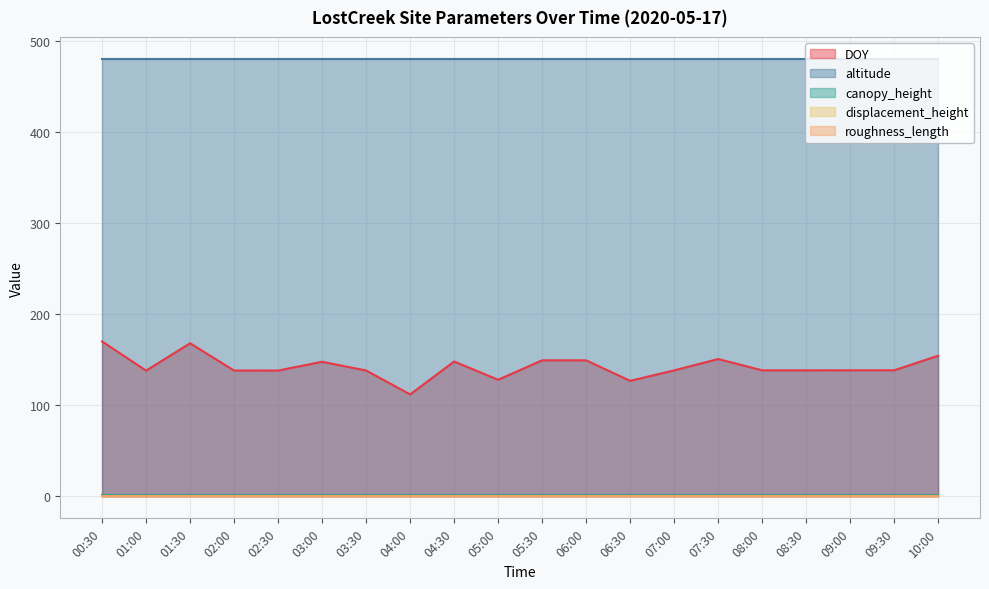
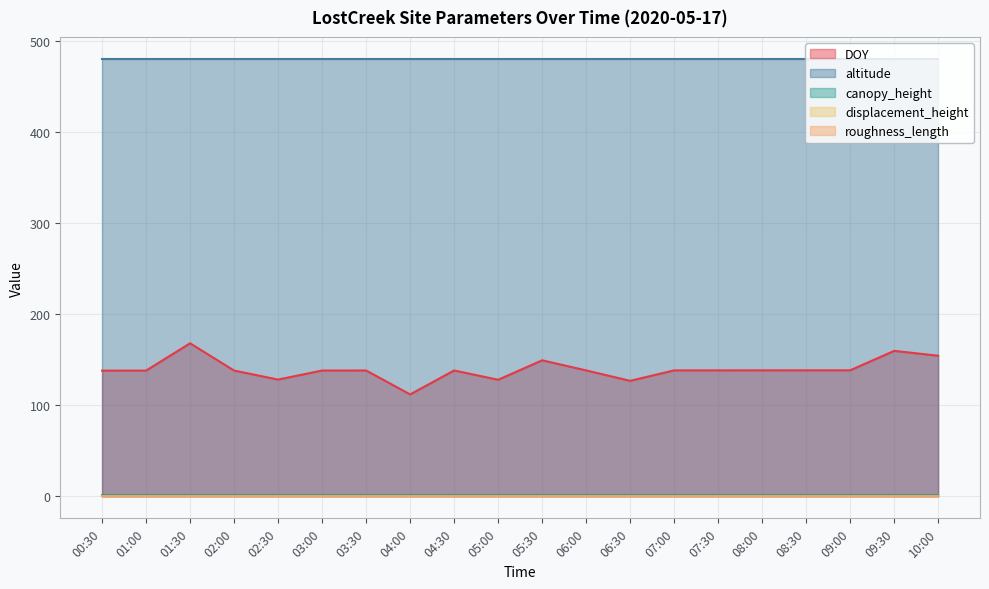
DOY, 00:30: 170 -> 140
DOY, 02:30: 140 -> 130
DOY, 03:00: 150 -> 140
DOY, 04:30: 150 -> 140
DOY, 06:00: 150 -> 140
DOY, 07:30: 150 -> 140
DOY, 09:30: 140 -> 160
